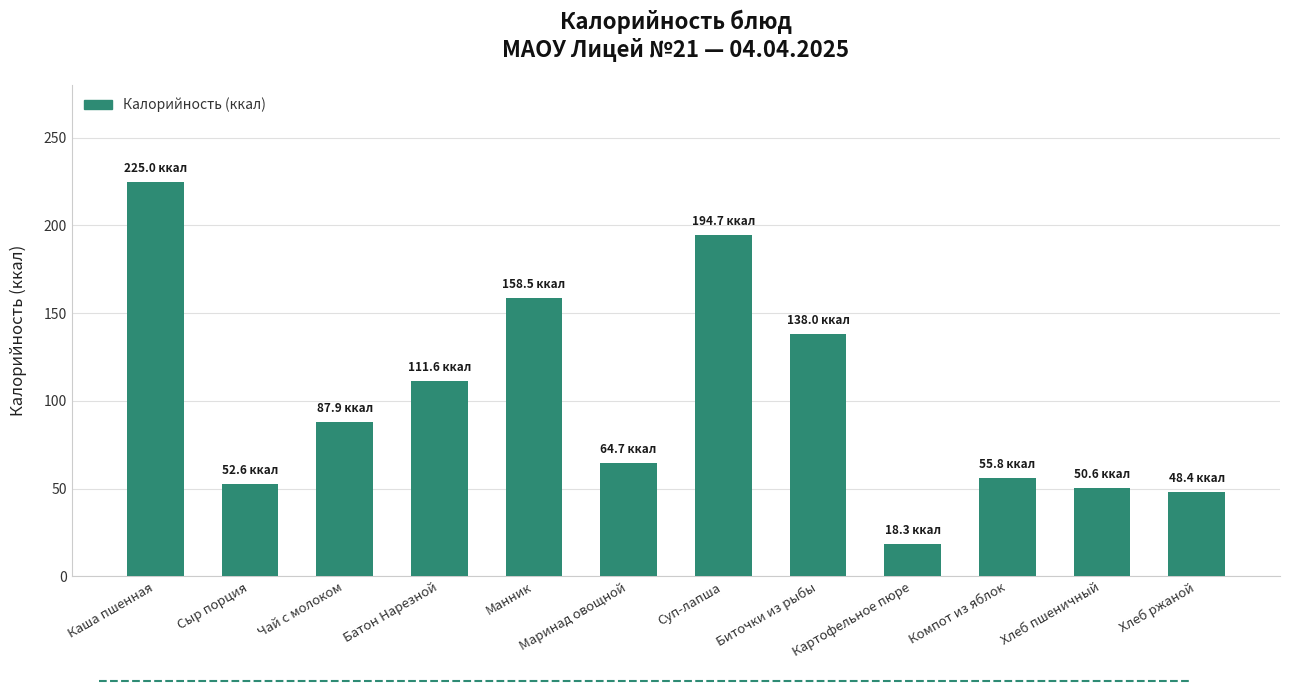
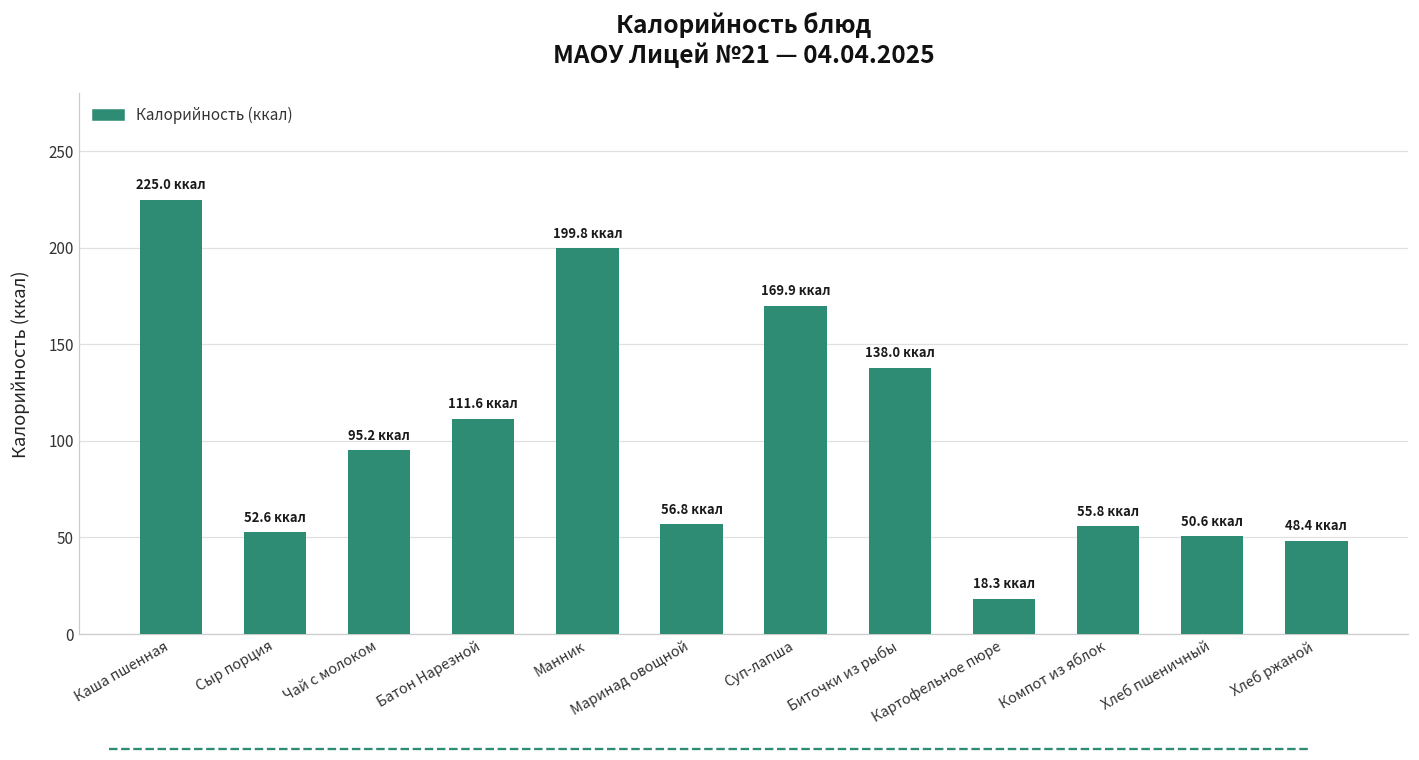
Чай с молоком: 87.9 -> 95.2
Манник: 158.5 -> 199.8
Маринад овощной: 64.7 -> 56.8
Суп-лапша: 194.7 -> 169.9
